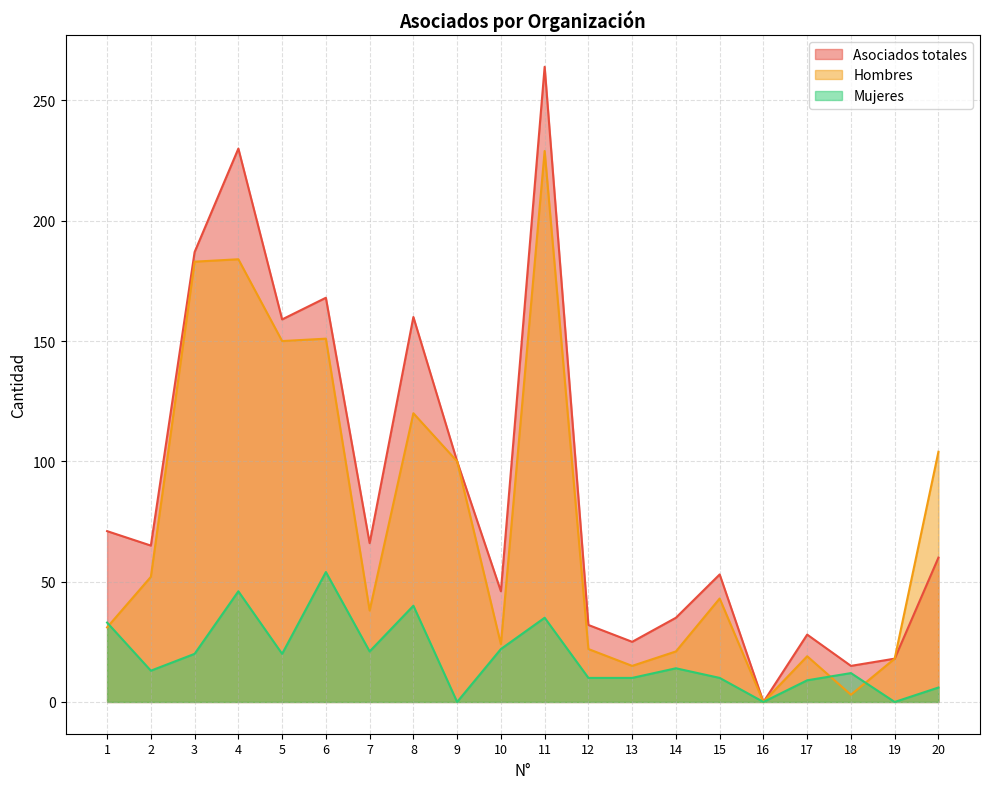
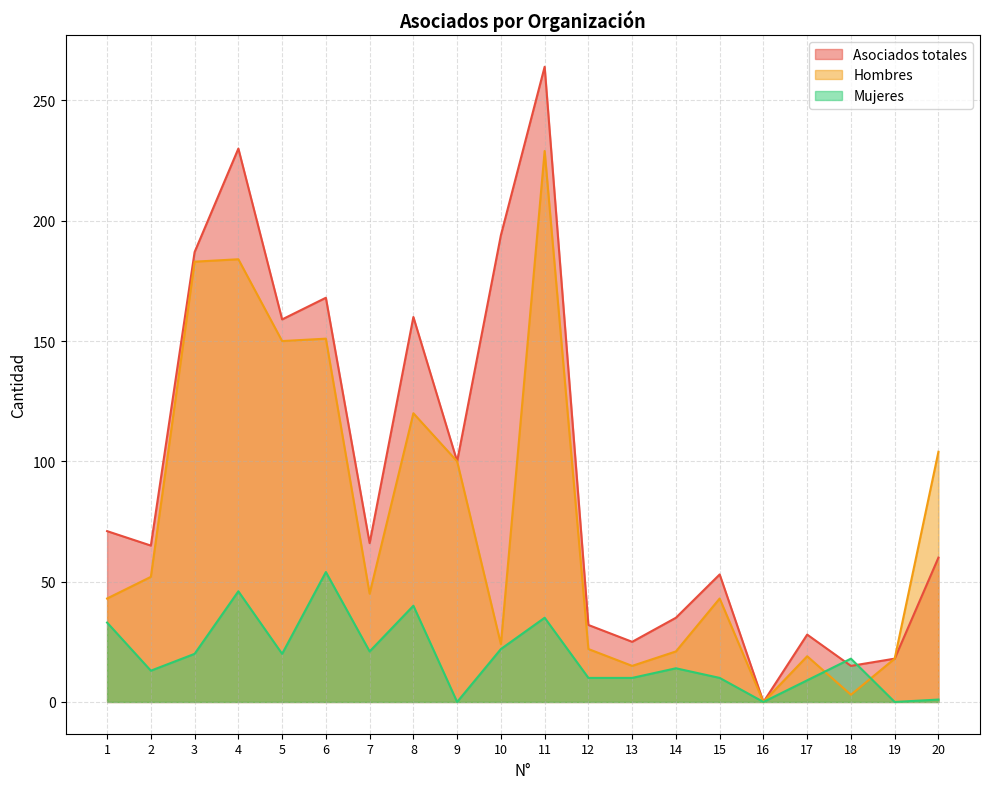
Hombres, 1: 31 -> 43
Hombres, 7: 38 -> 45
Asociados totales, 10: 46 -> 194
Mujeres, 18: 12 -> 18
Mujeres, 20: 6 -> 1
